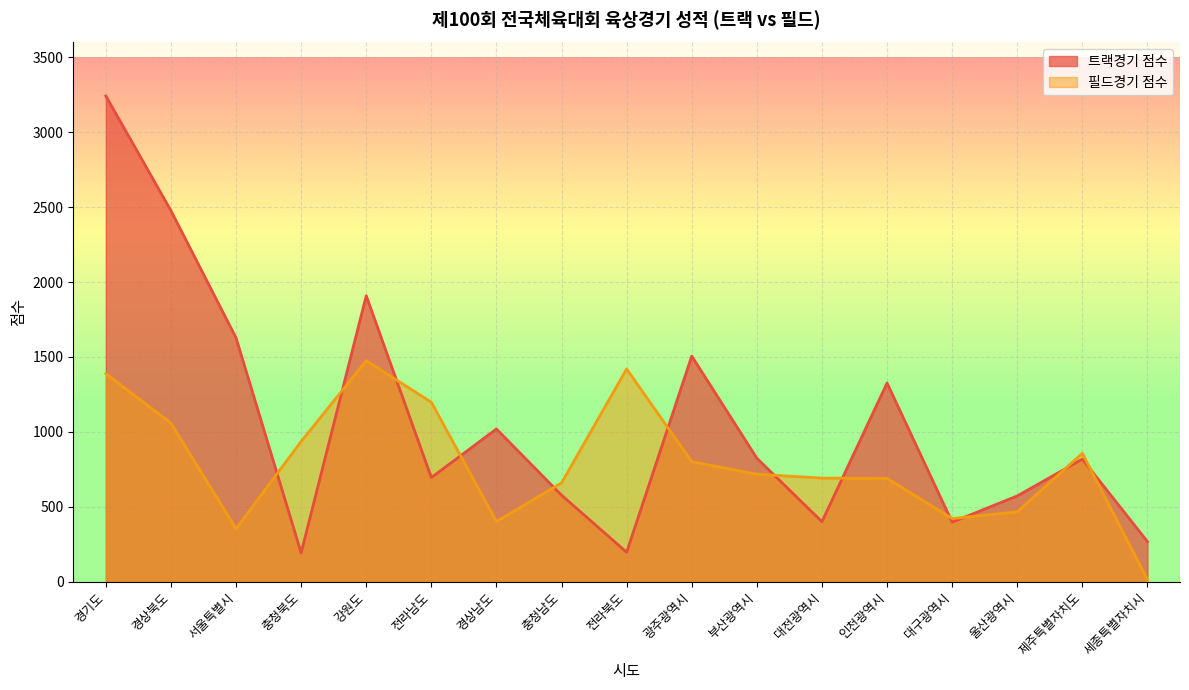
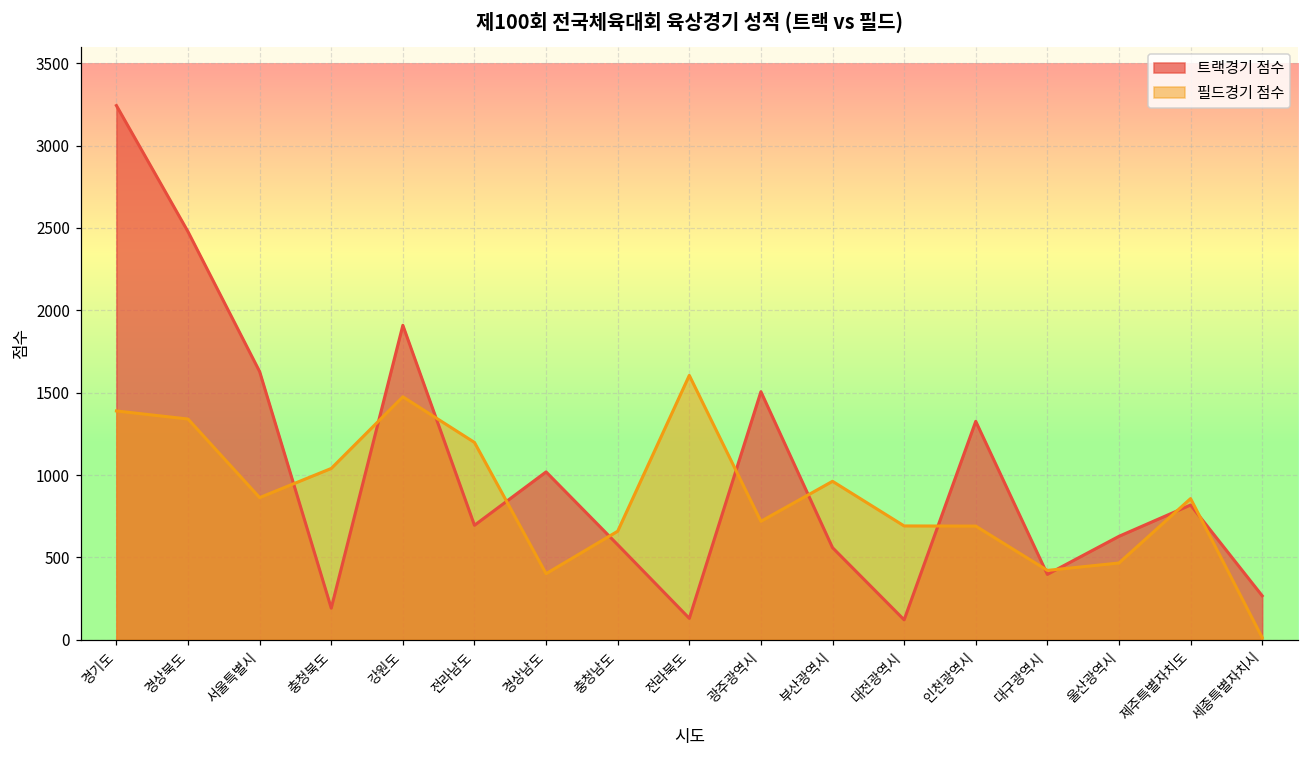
필드경기 점수, 경상북도: 1060 -> 1340
필드경기 점수, 서울특별시: 350 -> 860
필드경기 점수, 충청북도: 940 -> 1040
트랙경기 점수, 전라북도: 200 -> 130
필드경기 점수, 전라북도: 1420 -> 1610
필드경기 점수, 광주광역시: 800 -> 720
트랙경기 점수, 부산광역시: 820 -> 560
필드경기 점수, 부산광역시: 720 -> 960
트랙경기 점수, 대전광역시: 400 -> 120
트랙경기 점수, 울산광역시: 570 -> 630
